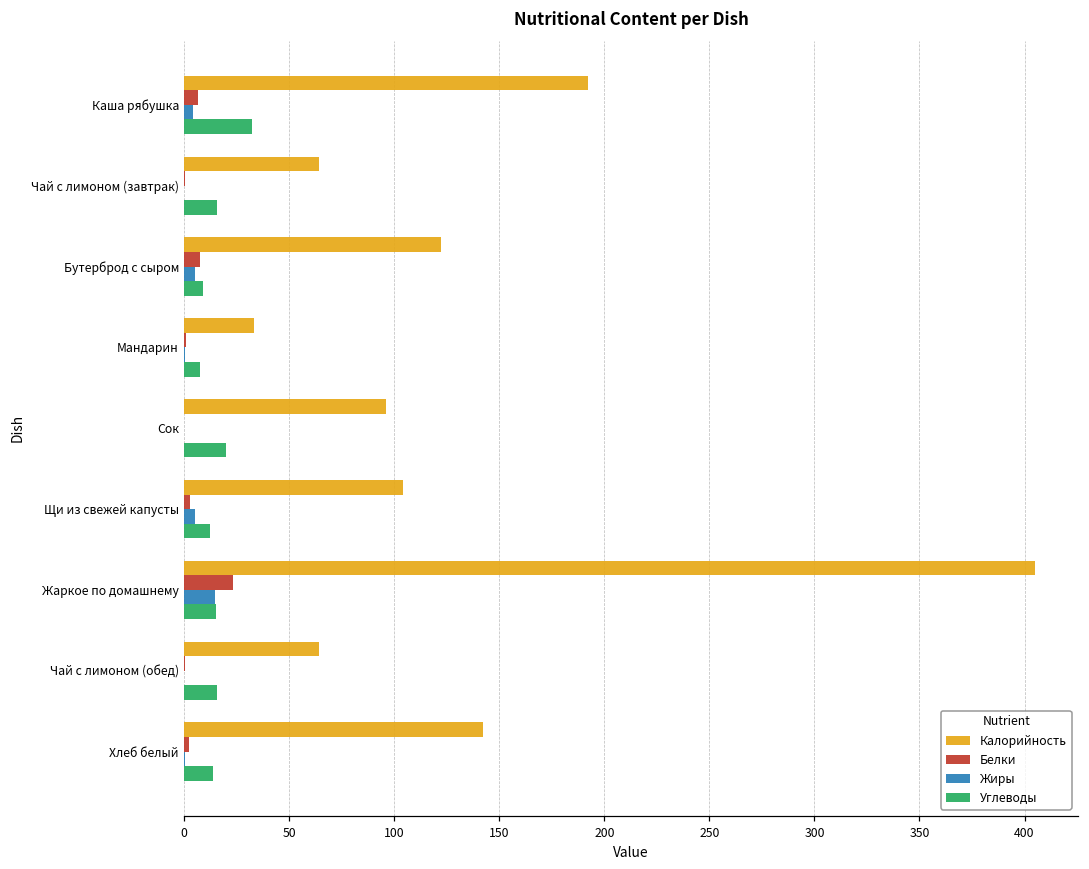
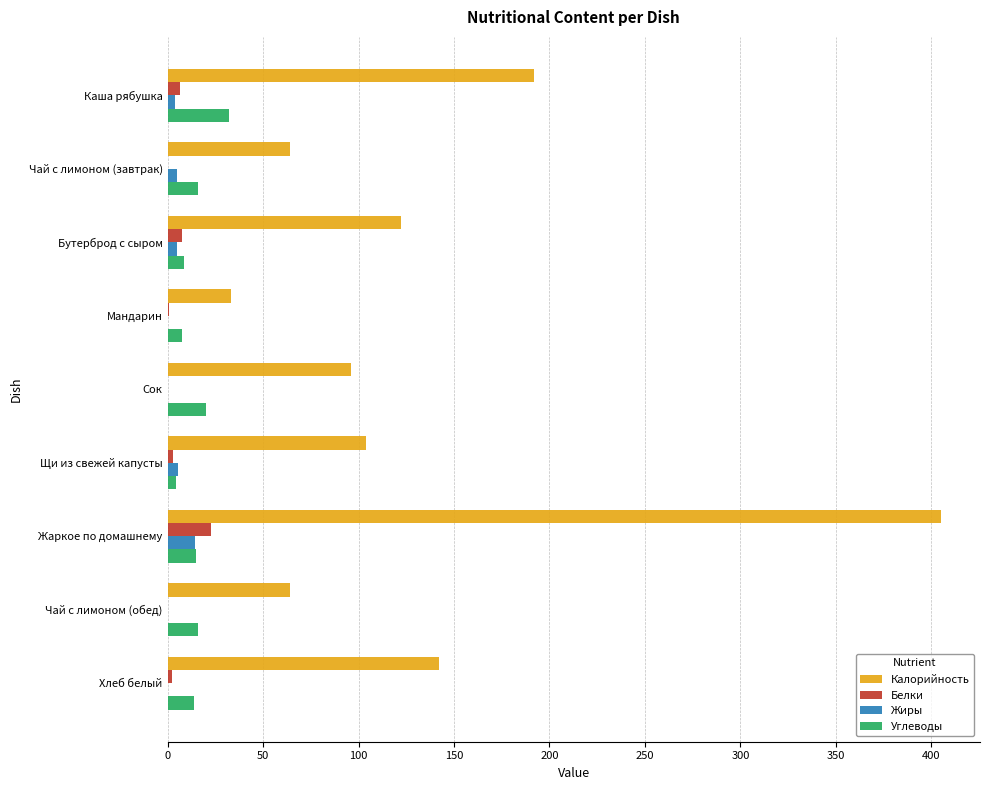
Жиры, Чай с лимоном (завтрак): 0 -> 5
Углеводы, Щи из свежей капусты: 12 -> 5
